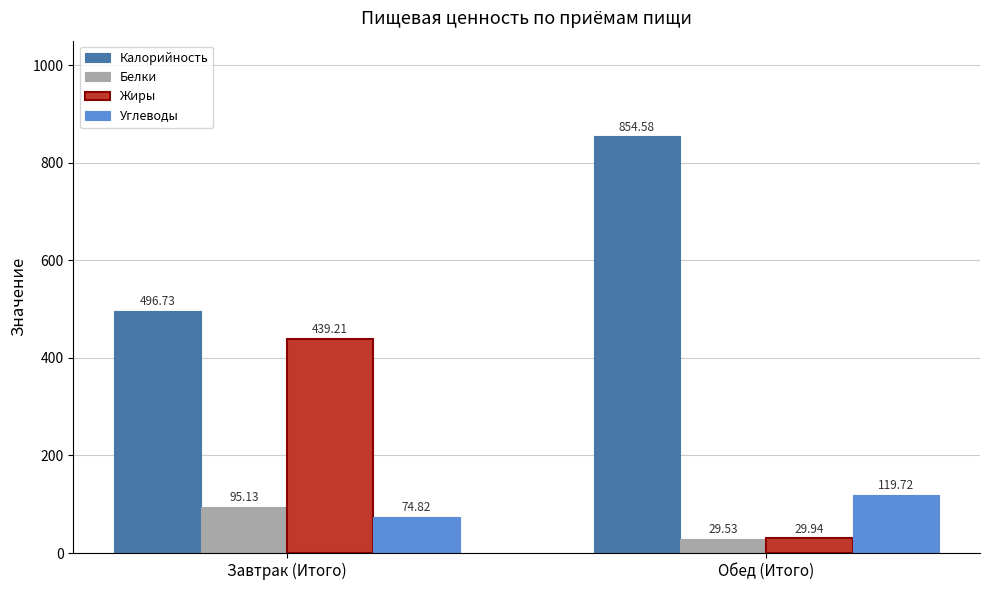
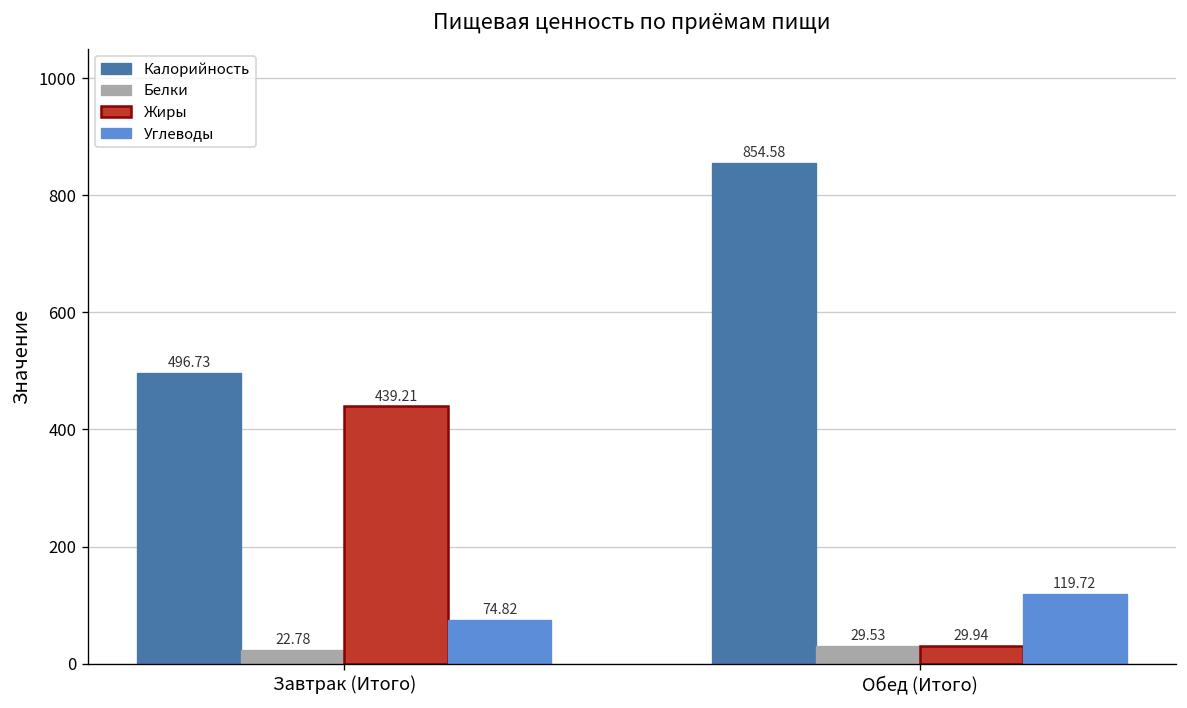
Белки, Завтрак (Итого): 95.13 -> 22.78
